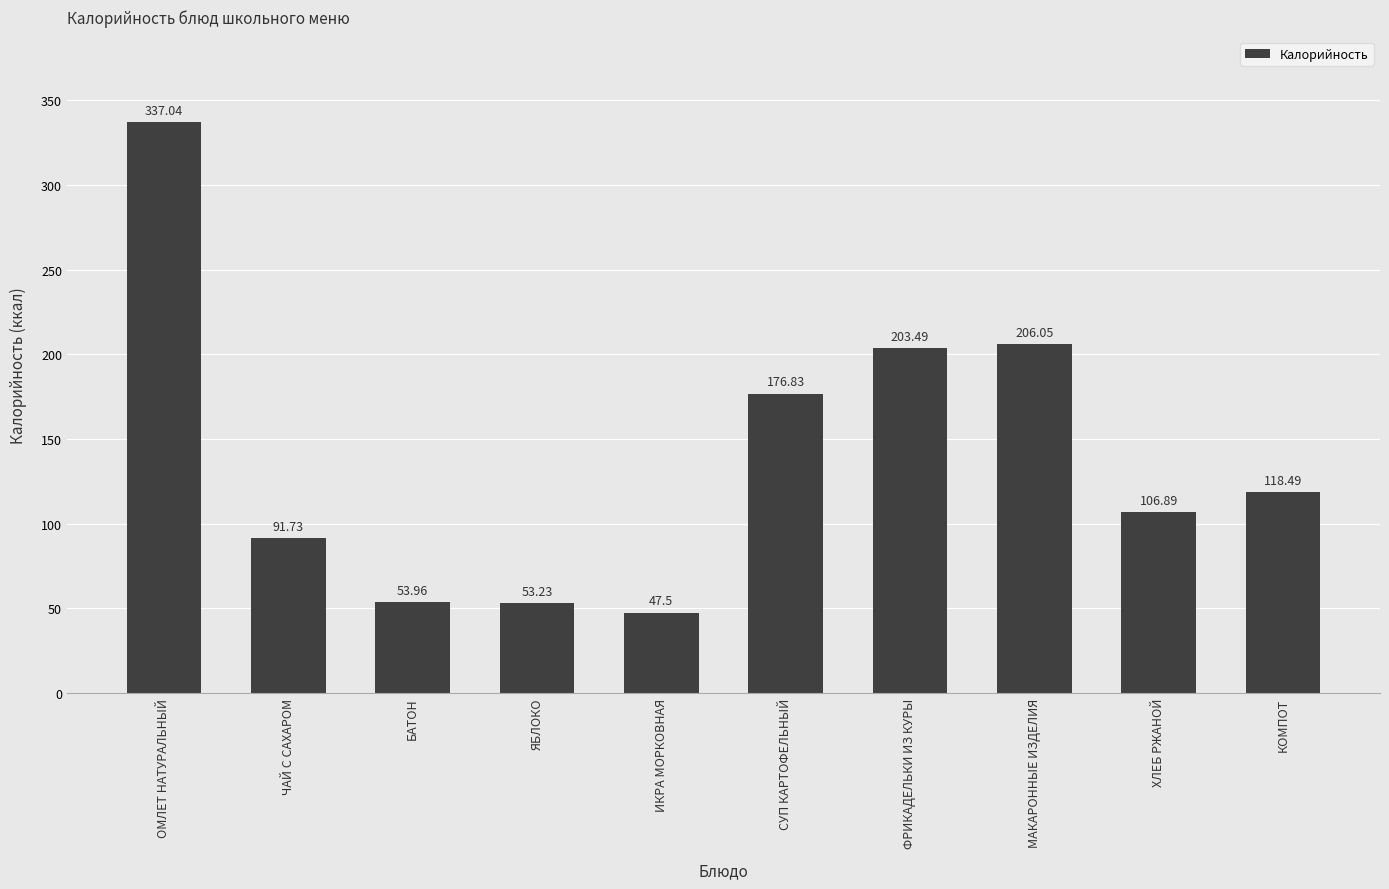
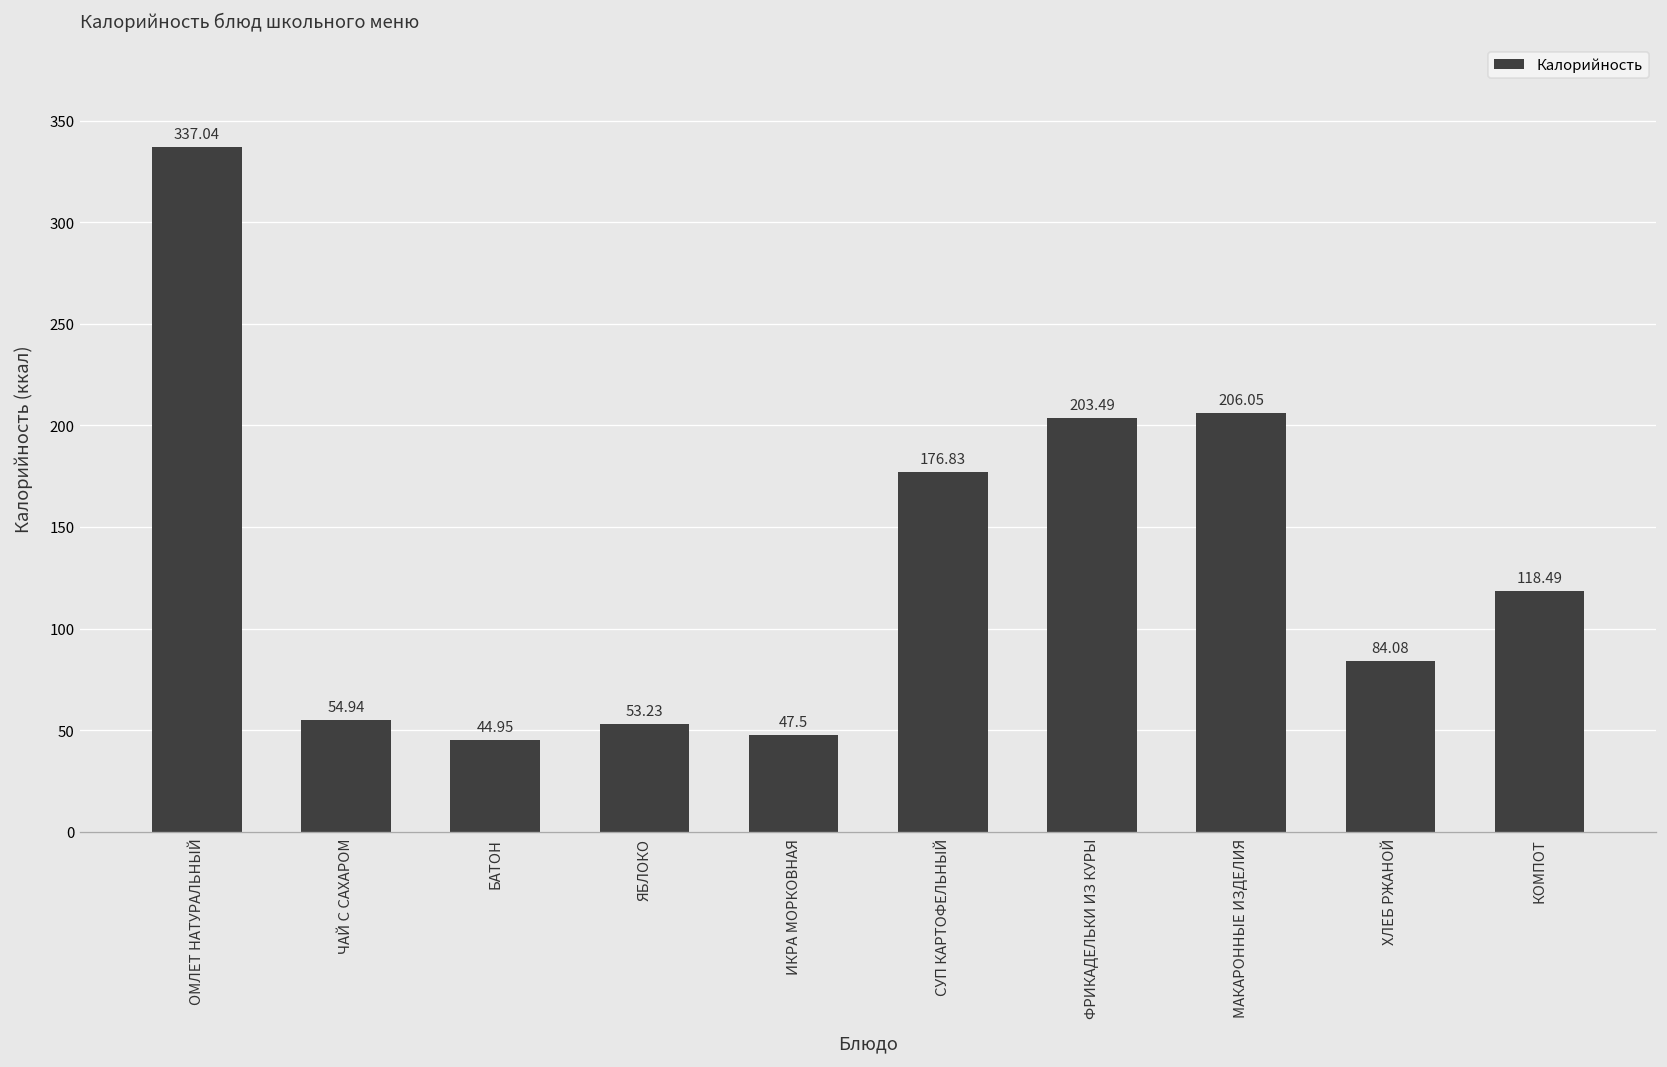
ЧАЙ С САХАРОМ: 91.73 -> 54.94
БАТОН: 53.96 -> 44.95
ХЛЕБ РЖАНОЙ: 106.89 -> 84.08
